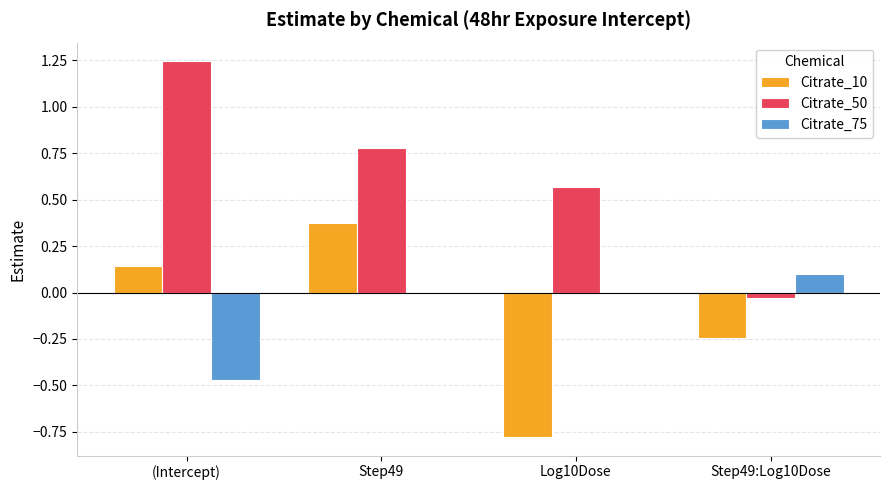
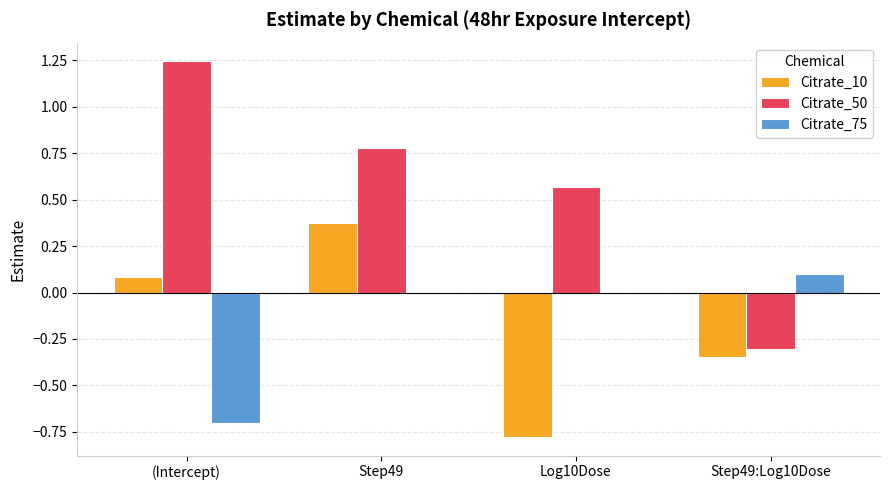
Citrate_10, (Intercept): 0.14 -> 0.08
Citrate_75, (Intercept): -0.47 -> -0.70
Citrate_10, Step49:Log10Dose: -0.25 -> -0.34
Citrate_50, Step49:Log10Dose: -0.03 -> -0.30
